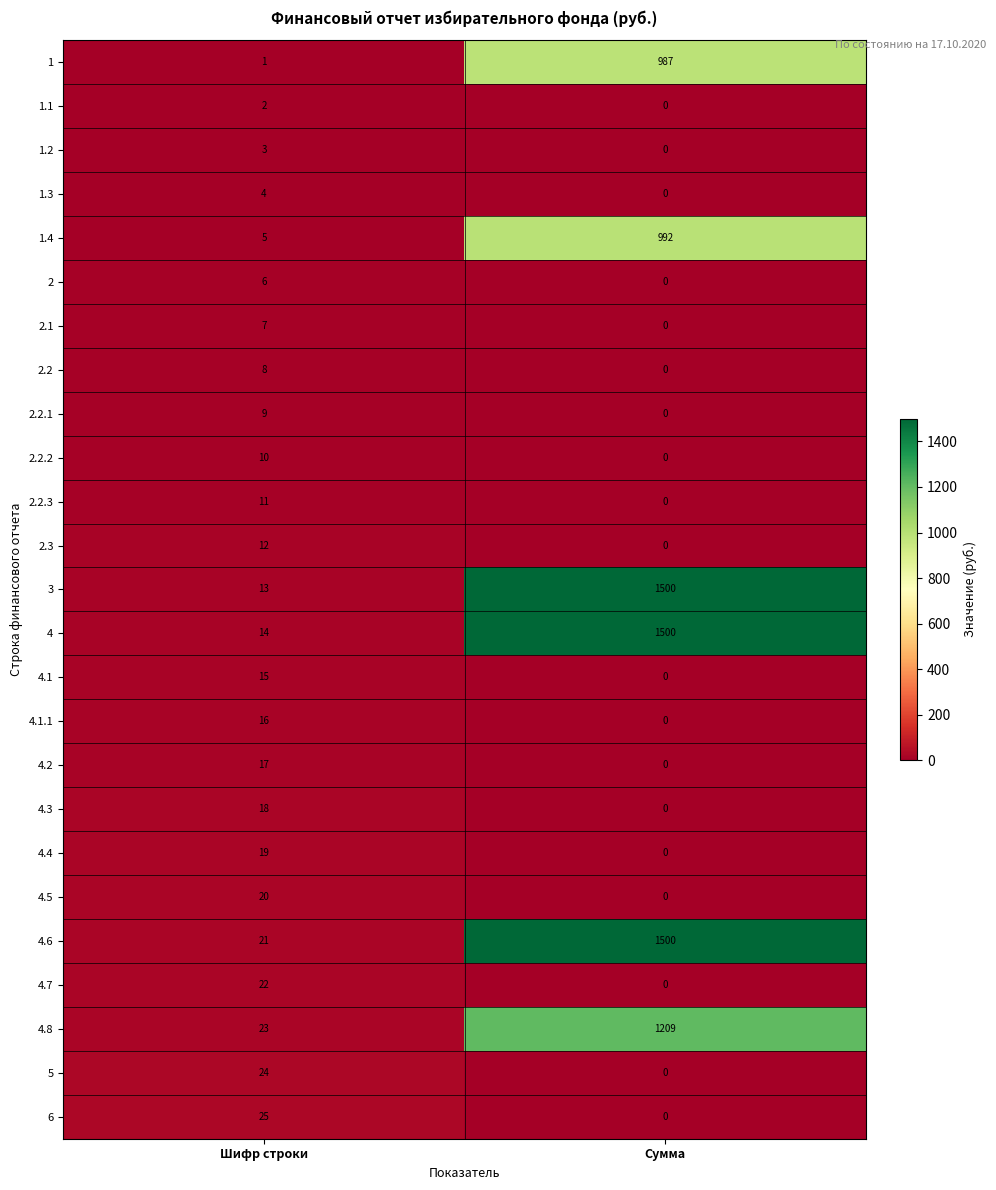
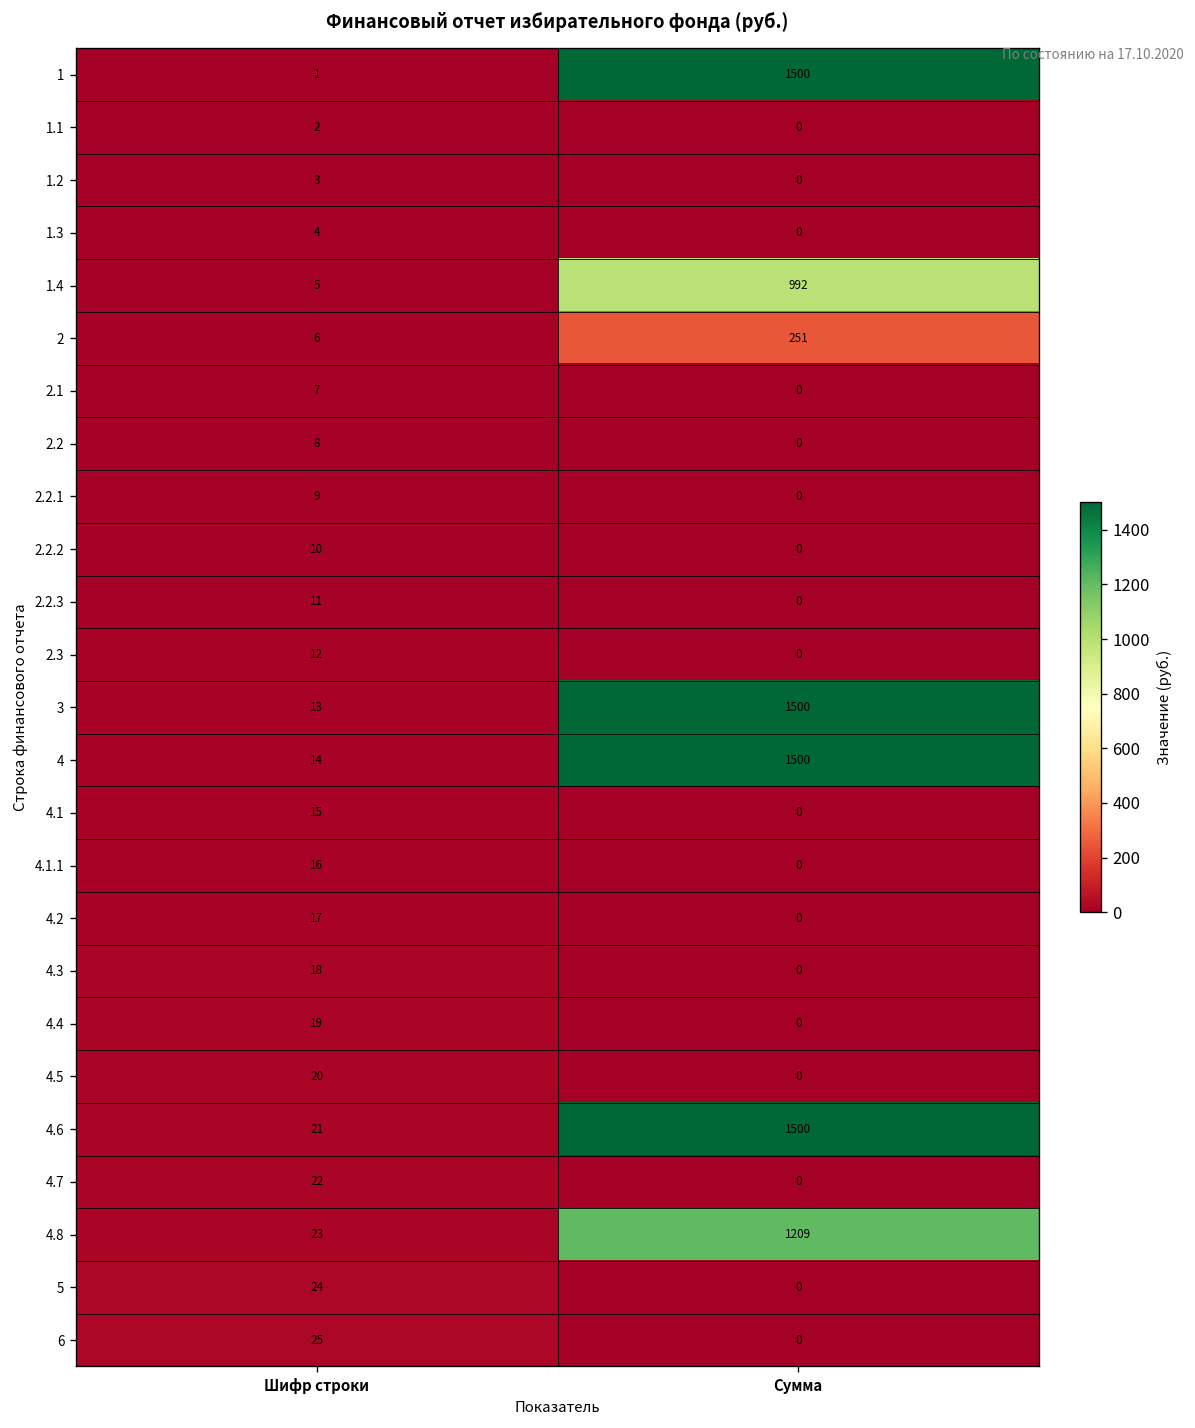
1, Сумма: 987 -> 1500
2, Сумма: 0 -> 251
